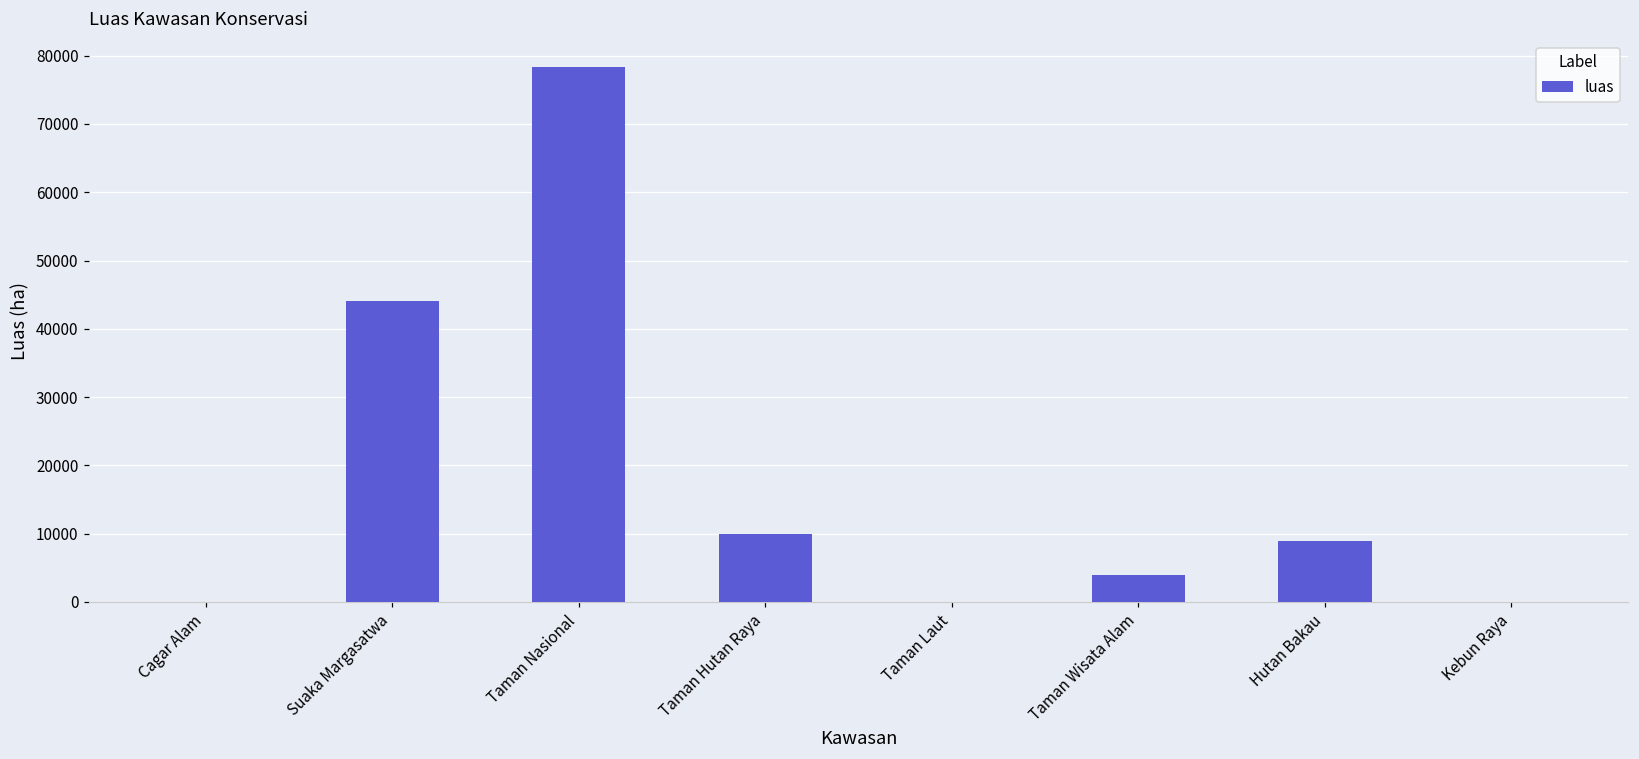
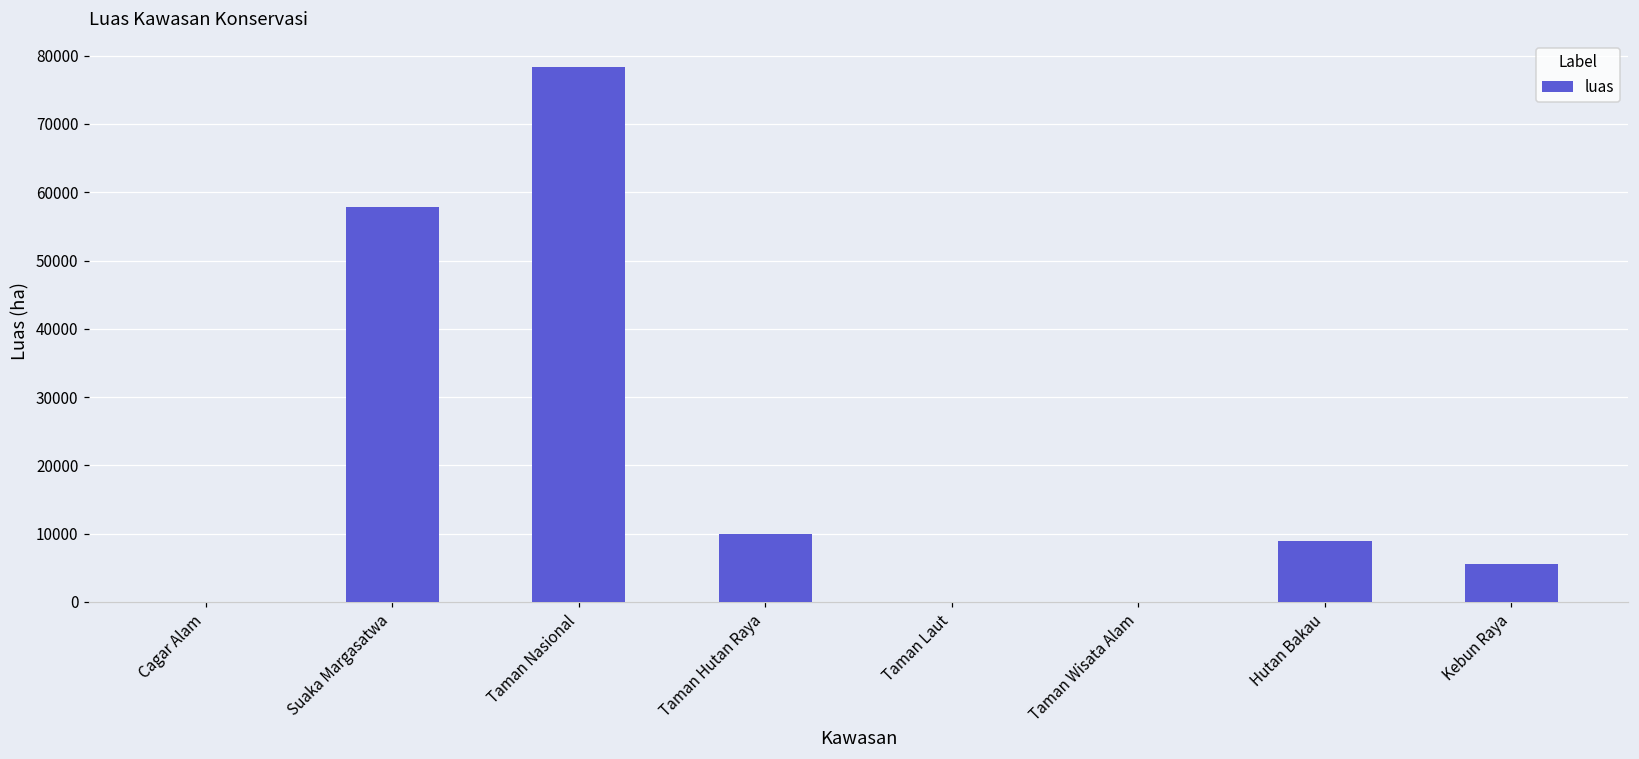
Suaka Margasatwa: 44000 -> 58000
Taman Wisata Alam: 4000 -> 0
Kebun Raya: 0 -> 6000
